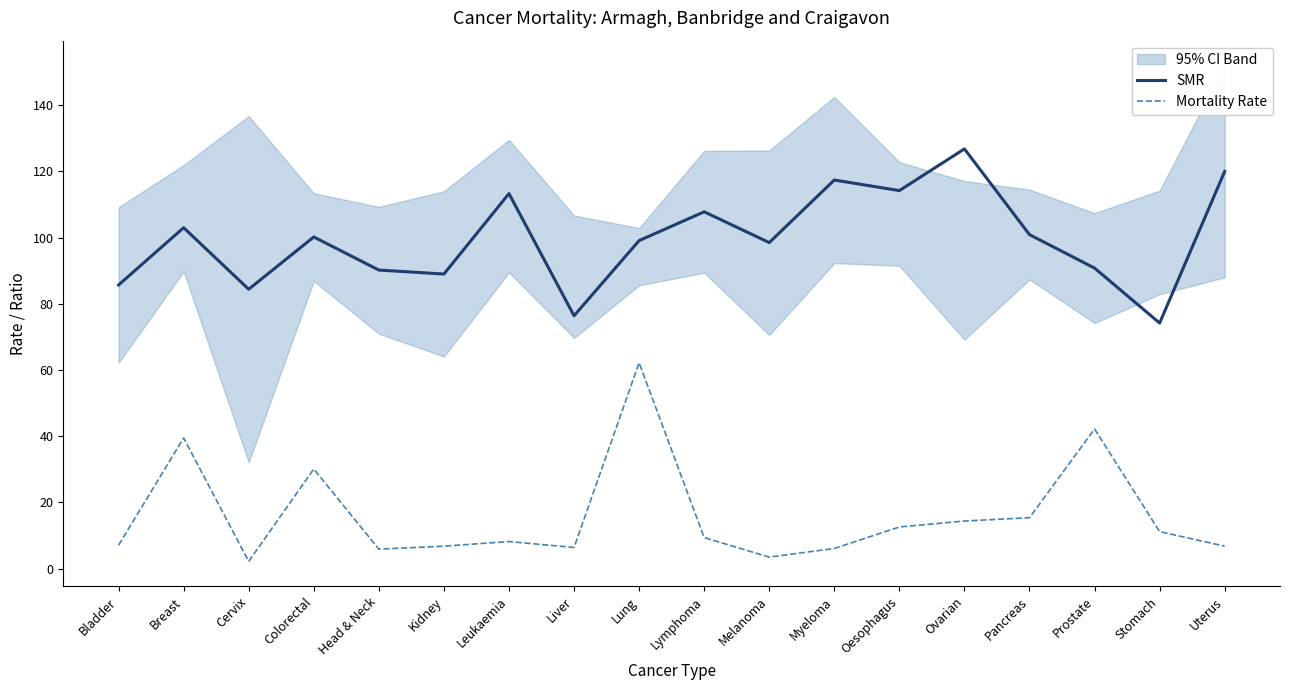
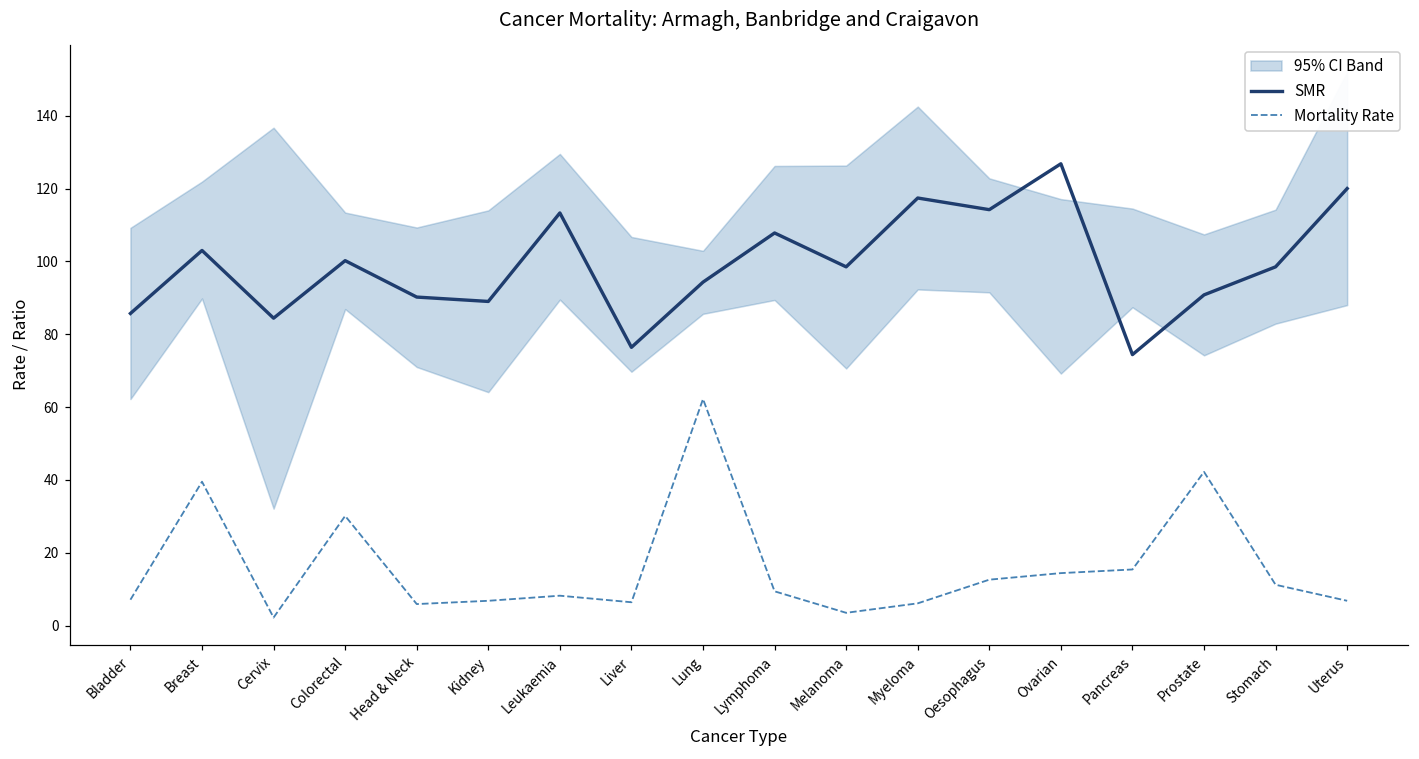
SMR, Lung: 99 -> 94
SMR, Pancreas: 101 -> 74
SMR, Stomach: 74 -> 99
